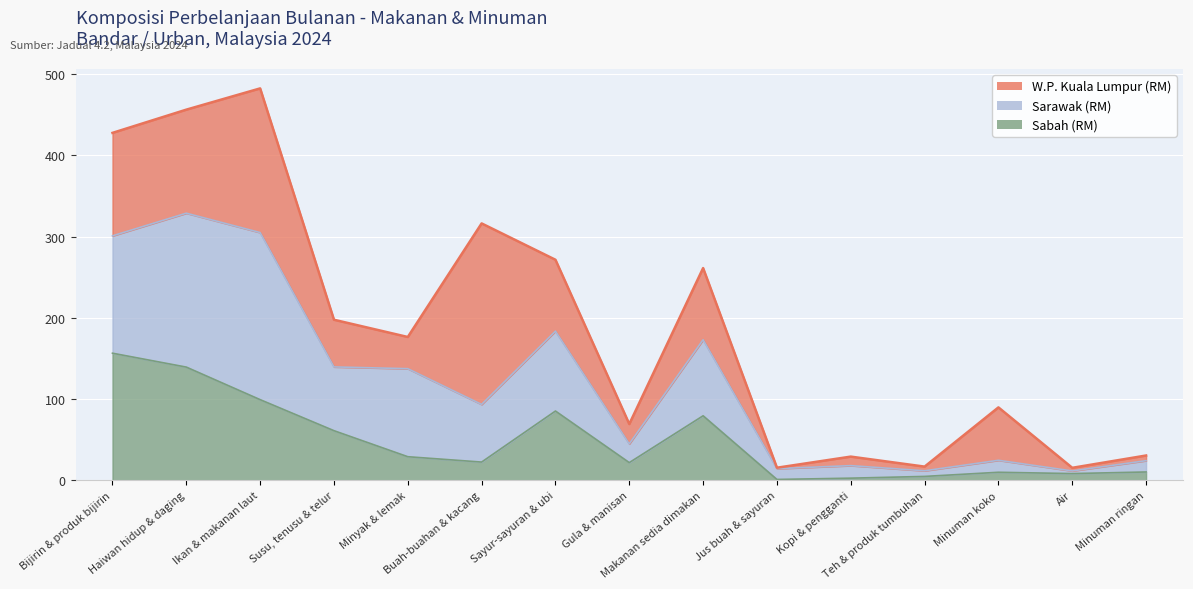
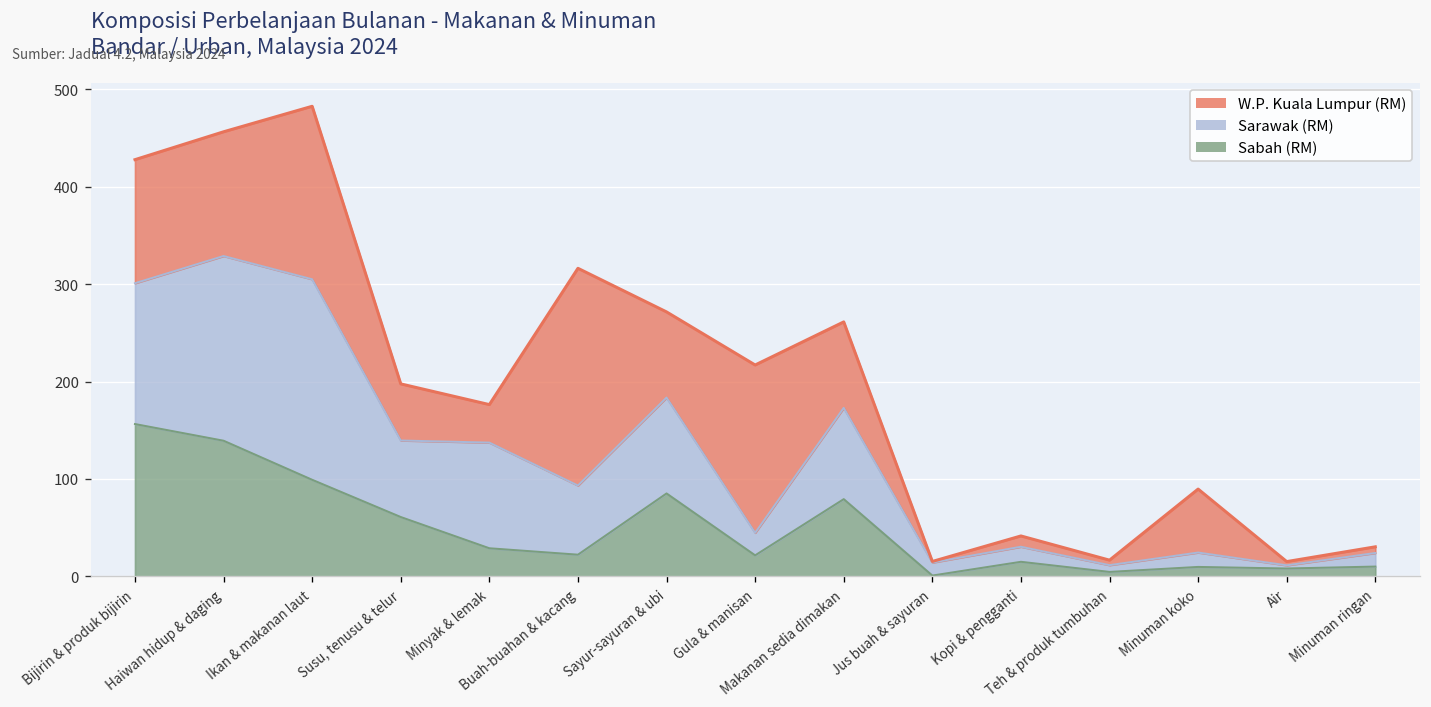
W.P. Kuala Lumpur (RM), Gula & manisan: 20 -> 170
Sabah (RM), Kopi & pengganti: 0 -> 20
